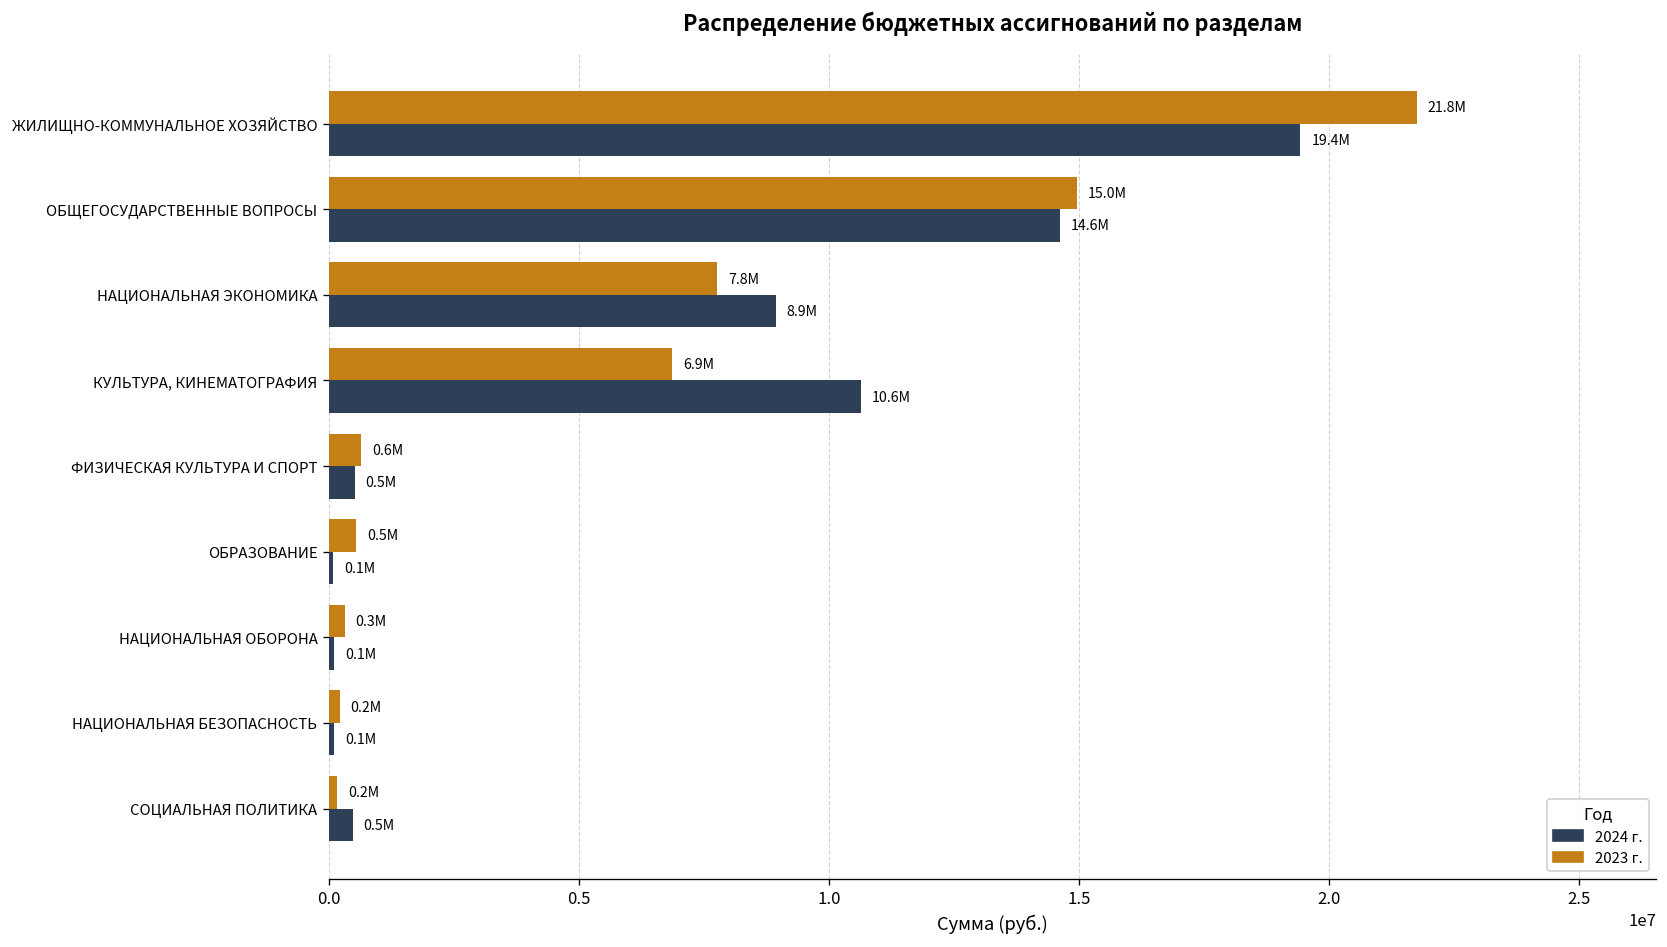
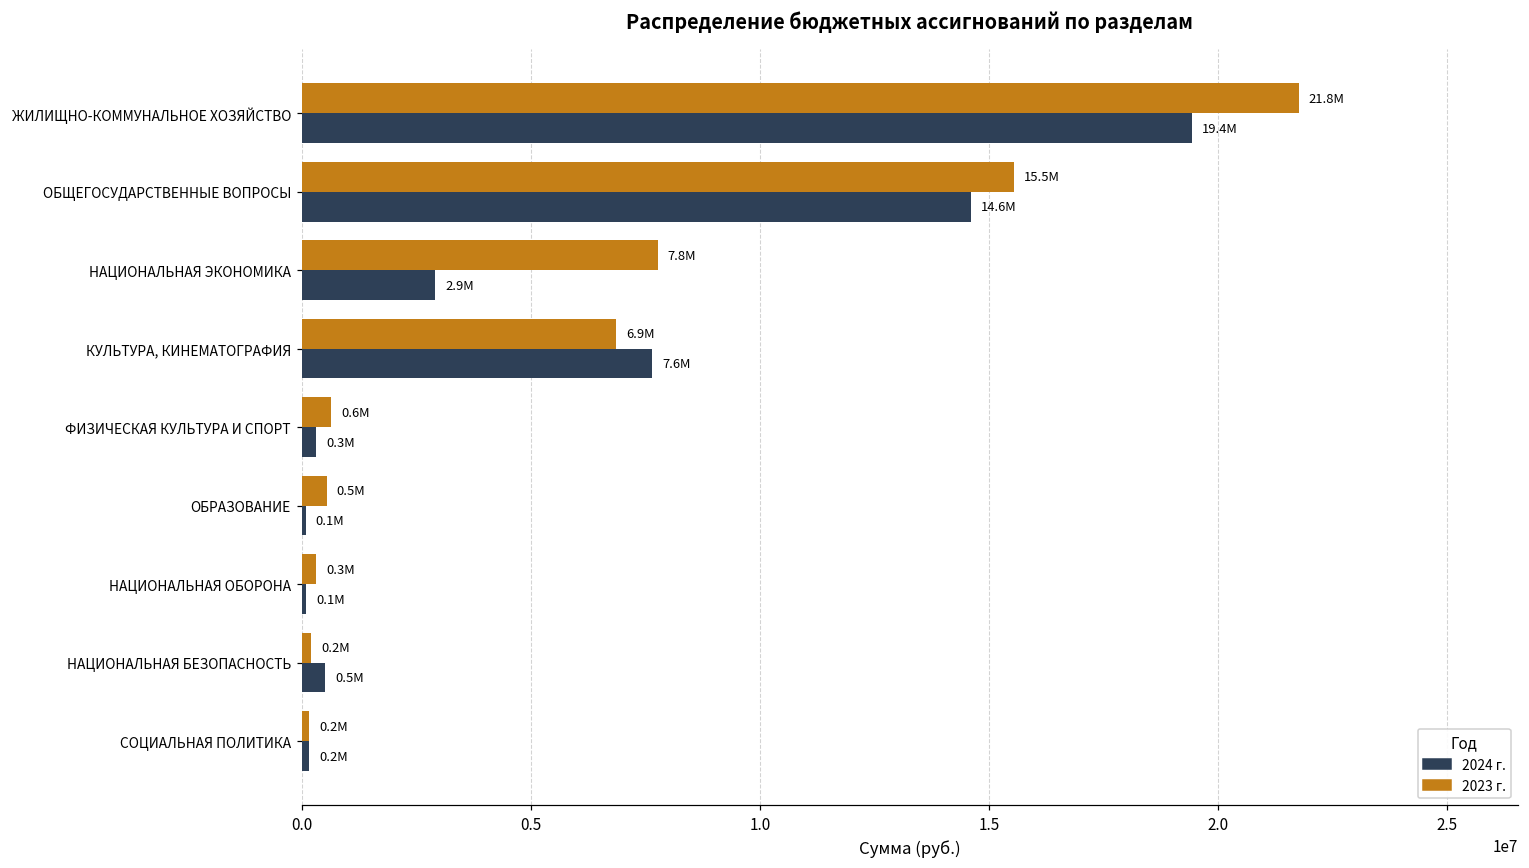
2023 г., ОБЩЕГОСУДАРСТВЕННЫЕ ВОПРОСЫ: 15.0M -> 15.5M
2024 г., НАЦИОНАЛЬНАЯ ЭКОНОМИКА: 8.9M -> 2.9M
2024 г., КУЛЬТУРА, КИНЕМАТОГРАФИЯ: 10.6M -> 7.6M
2024 г., ФИЗИЧЕСКАЯ КУЛЬТУРА И СПОРТ: 0.5M -> 0.3M
2024 г., НАЦИОНАЛЬНАЯ БЕЗОПАСНОСТЬ: 0.1M -> 0.5M
2024 г., СОЦИАЛЬНАЯ ПОЛИТИКА: 0.5M -> 0.2M
